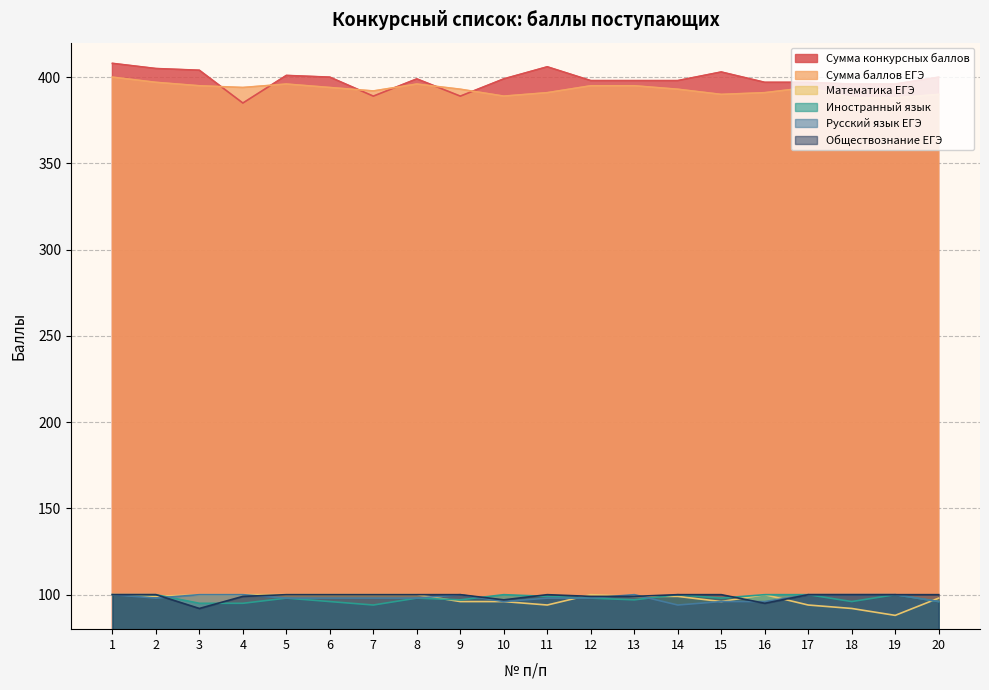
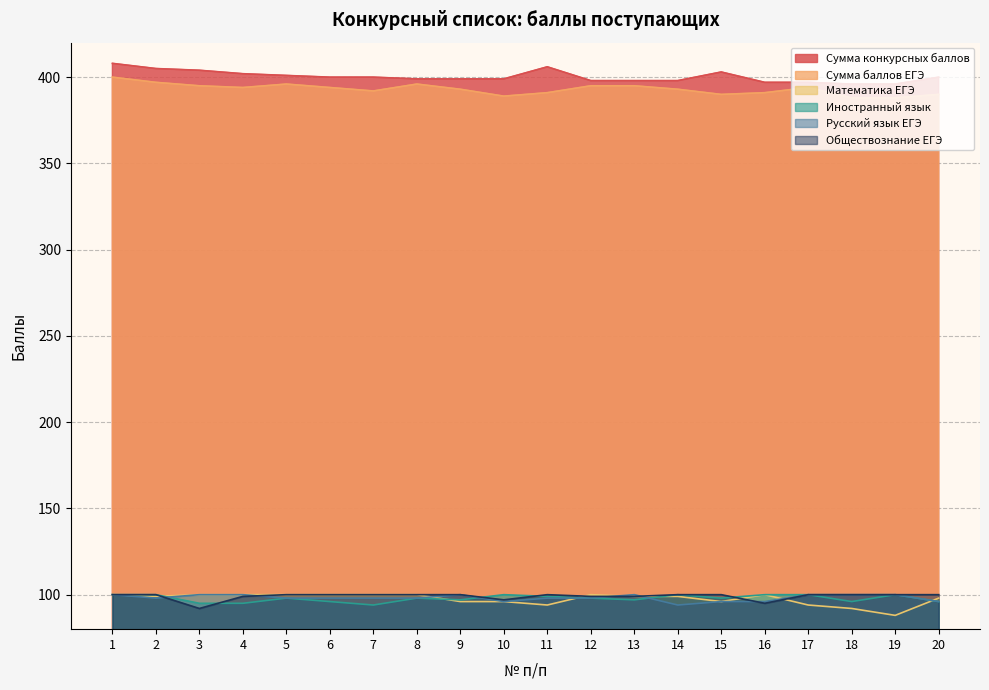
Сумма конкурсных баллов, 4: 385 -> 402
Сумма конкурсных баллов, 7: 389 -> 400
Сумма конкурсных баллов, 9: 389 -> 399
